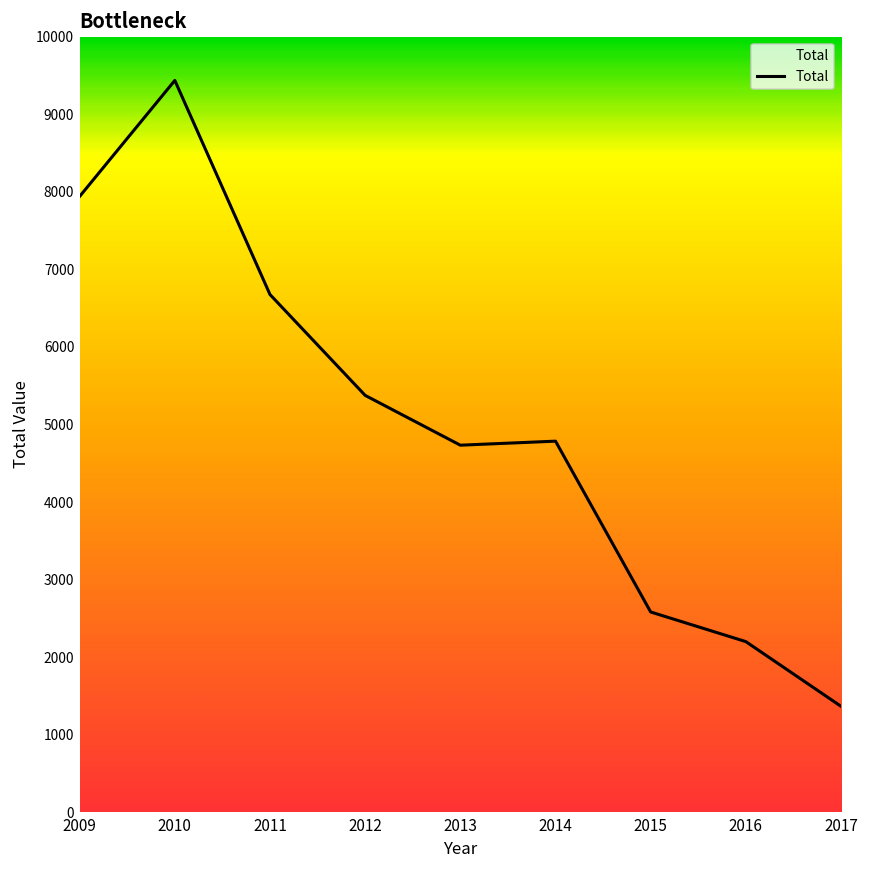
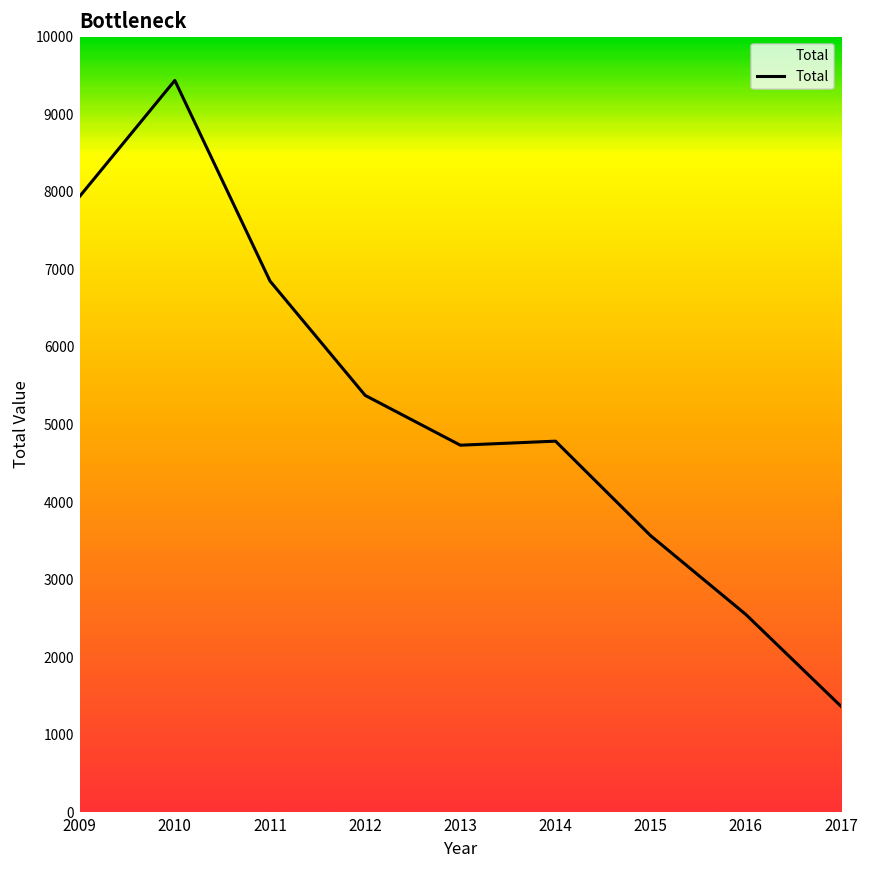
2011: 6700 -> 6900
2015: 2600 -> 3600
2016: 2200 -> 2600
